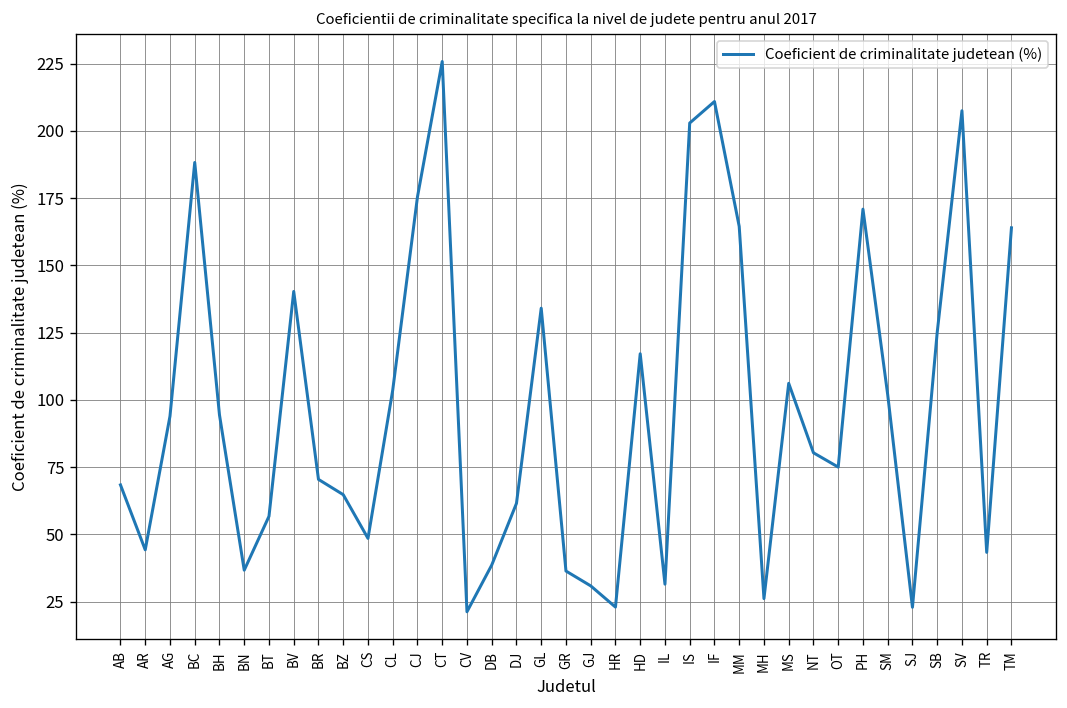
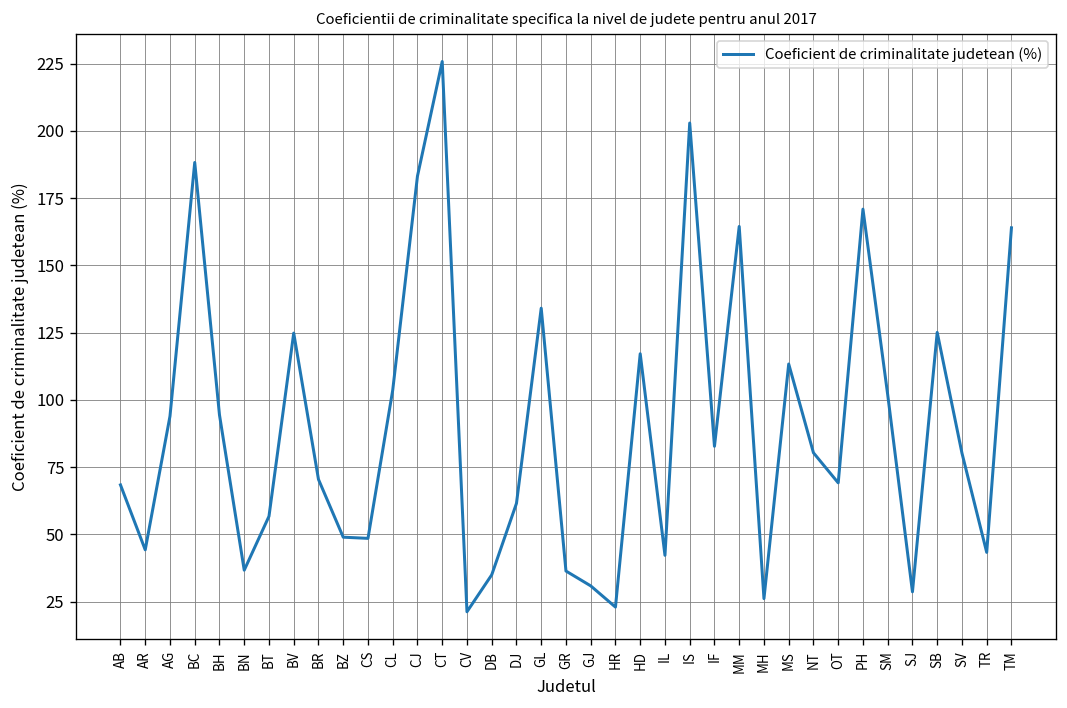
BV: 140 -> 125
BZ: 65 -> 49
CJ: 175 -> 183
DB: 39 -> 35
IL: 32 -> 42
IF: 211 -> 83
MS: 106 -> 113
OT: 75 -> 69
SJ: 23 -> 29
SV: 207 -> 80
